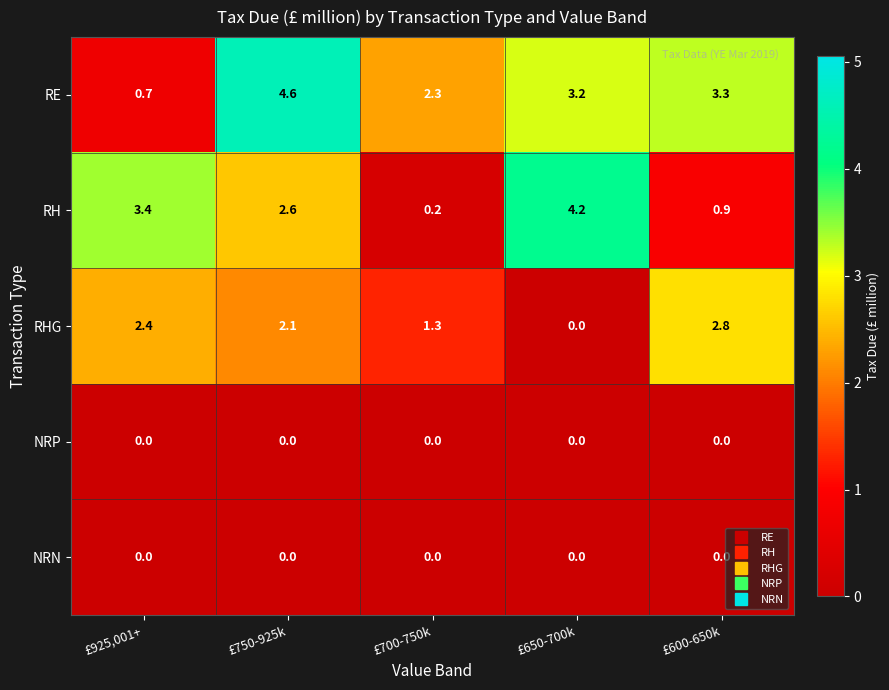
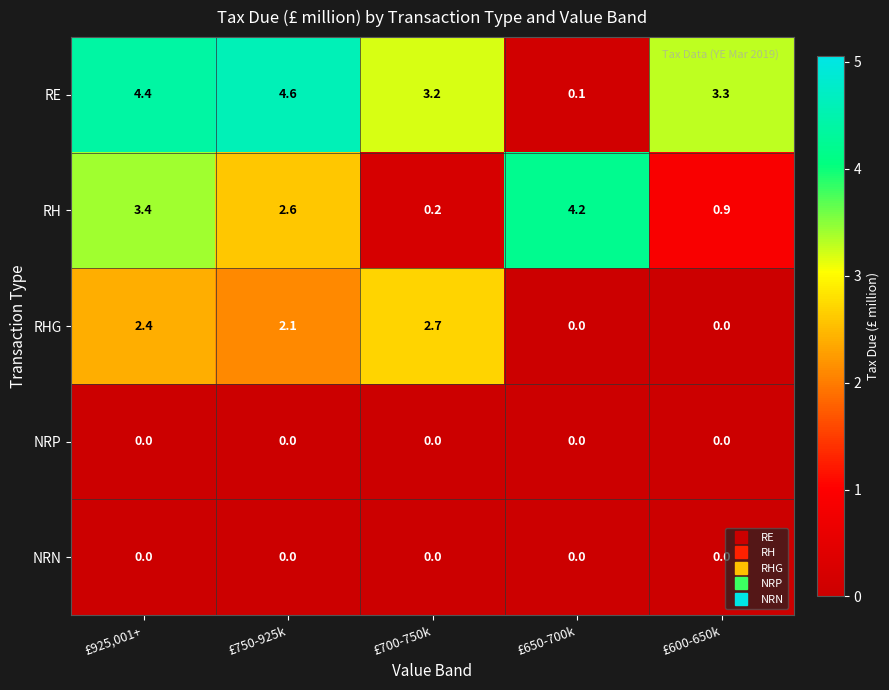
RE, £925,001+: 0.7 -> 4.4
RE, £700-750k: 2.3 -> 3.2
RE, £650-700k: 3.2 -> 0.1
RHG, £700-750k: 1.3 -> 2.7
RHG, £600-650k: 2.8 -> 0.0
